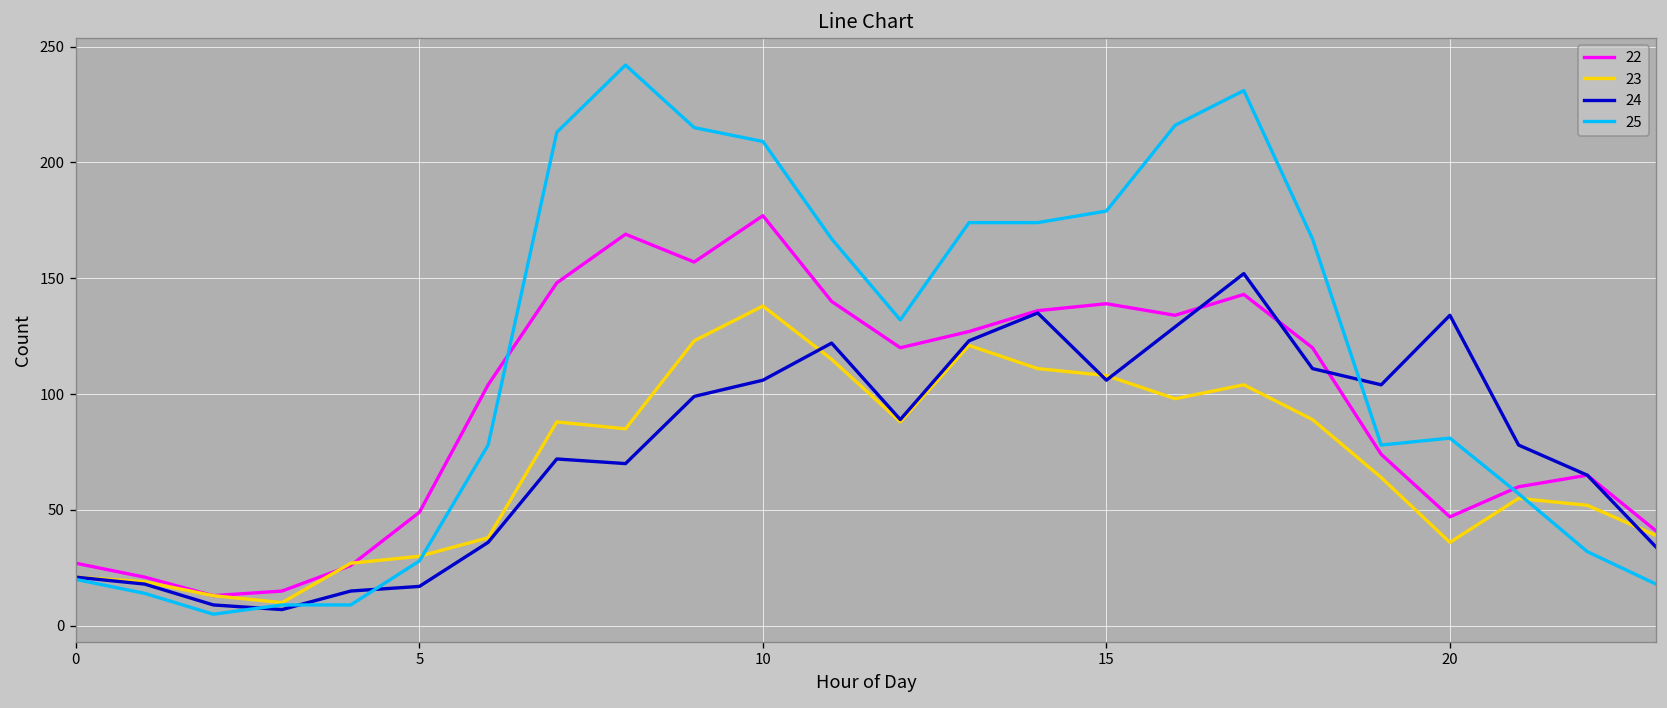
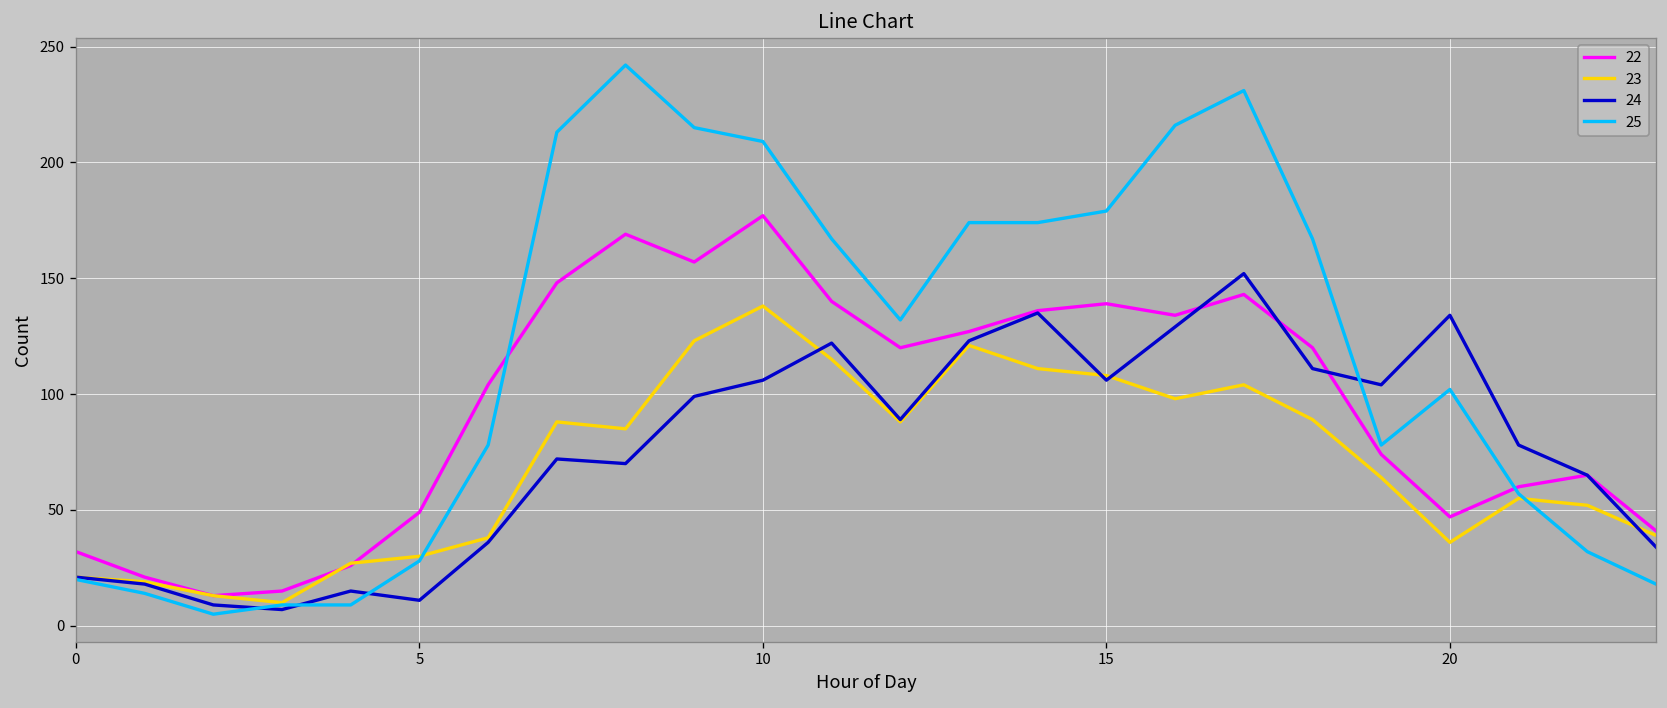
22, 0: 27 -> 32
24, 5: 17 -> 11
25, 20: 81 -> 102
